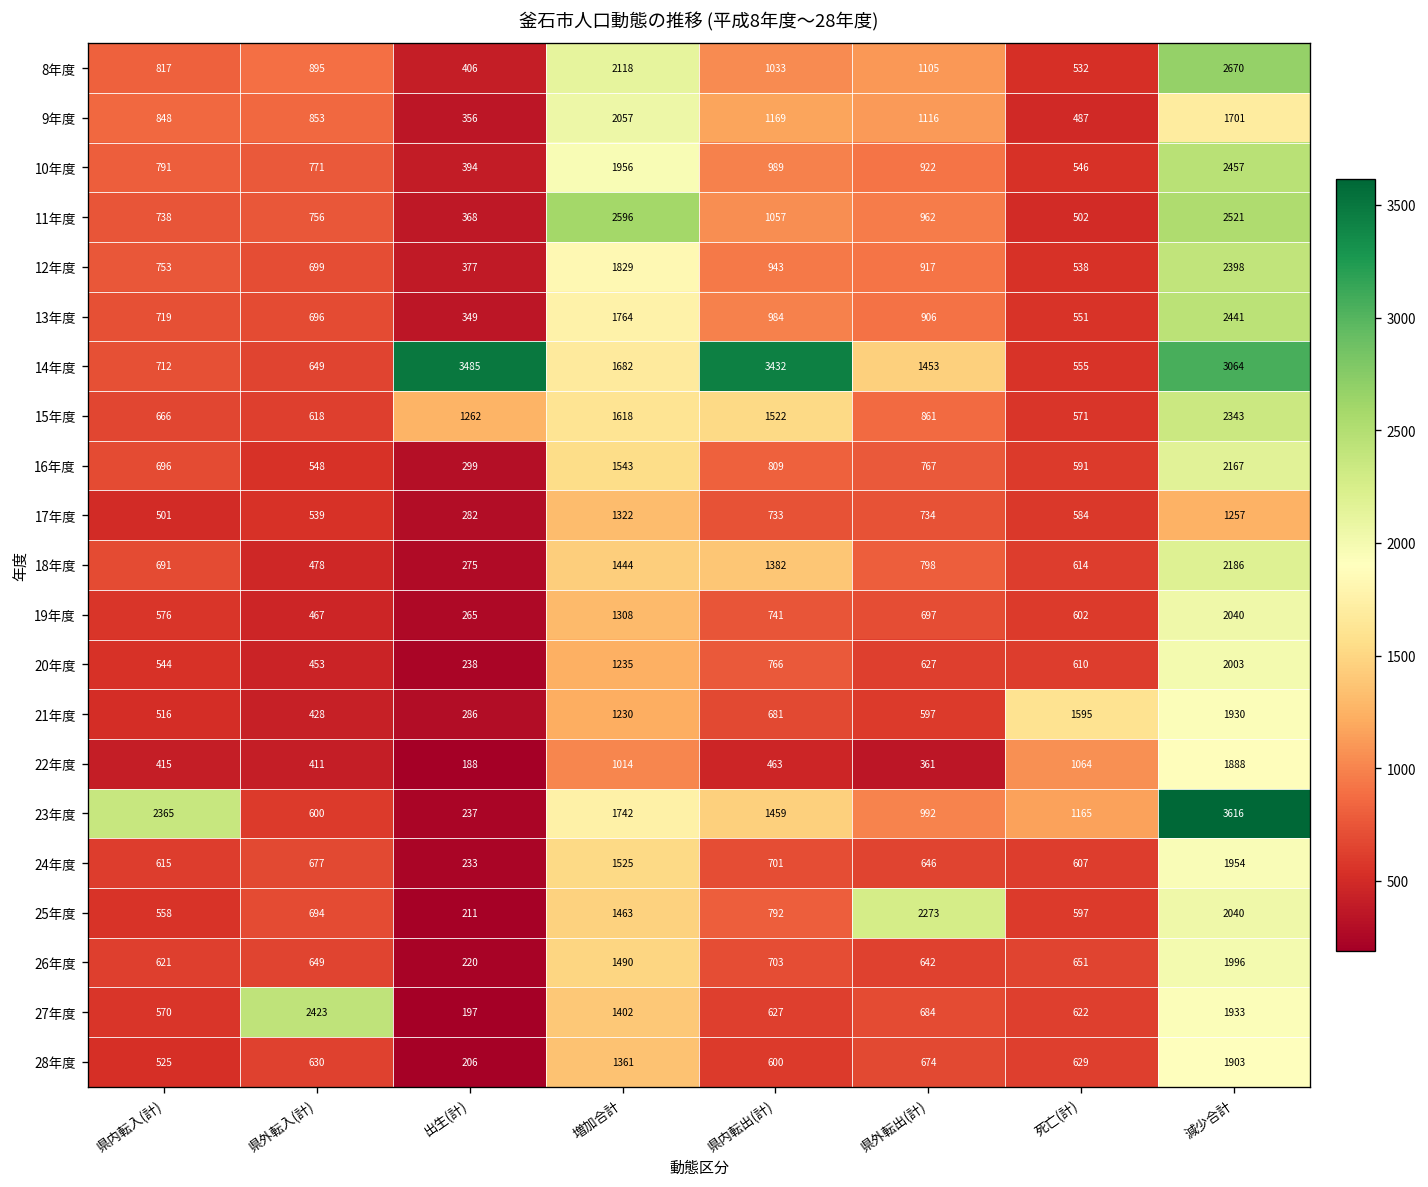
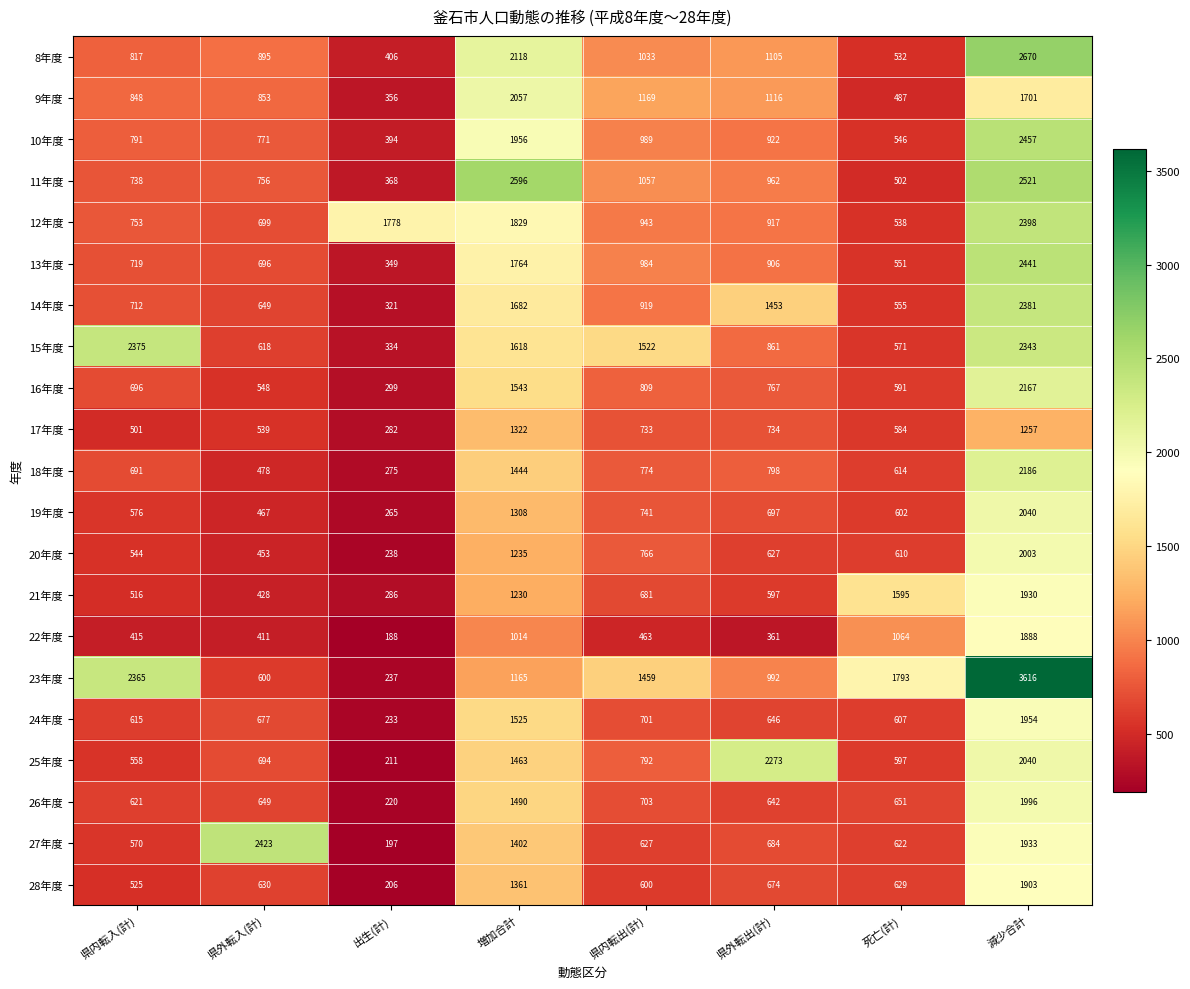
12年度, 出生(計): 377 -> 1778
14年度, 出生(計): 3485 -> 321
14年度, 県内転出(計): 3432 -> 919
14年度, 減少合計: 3064 -> 2381
15年度, 県内転入(計): 666 -> 2375
15年度, 出生(計): 1262 -> 334
18年度, 県内転出(計): 1382 -> 774
23年度, 増加合計: 1742 -> 1165
23年度, 死亡(計): 1165 -> 1793
